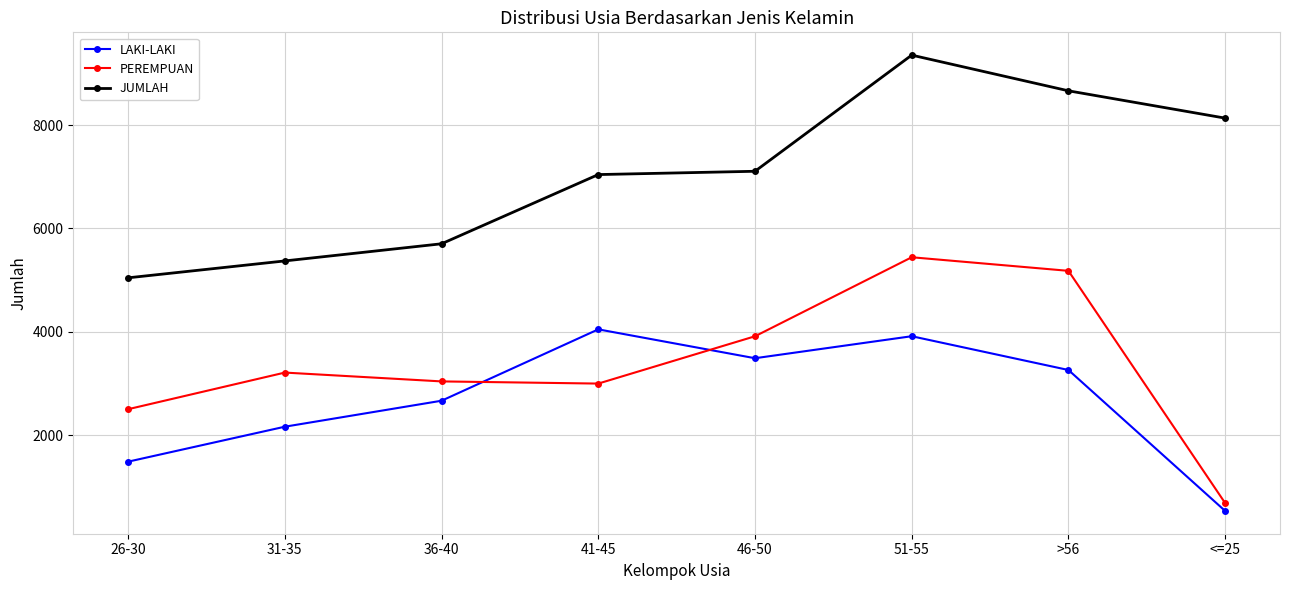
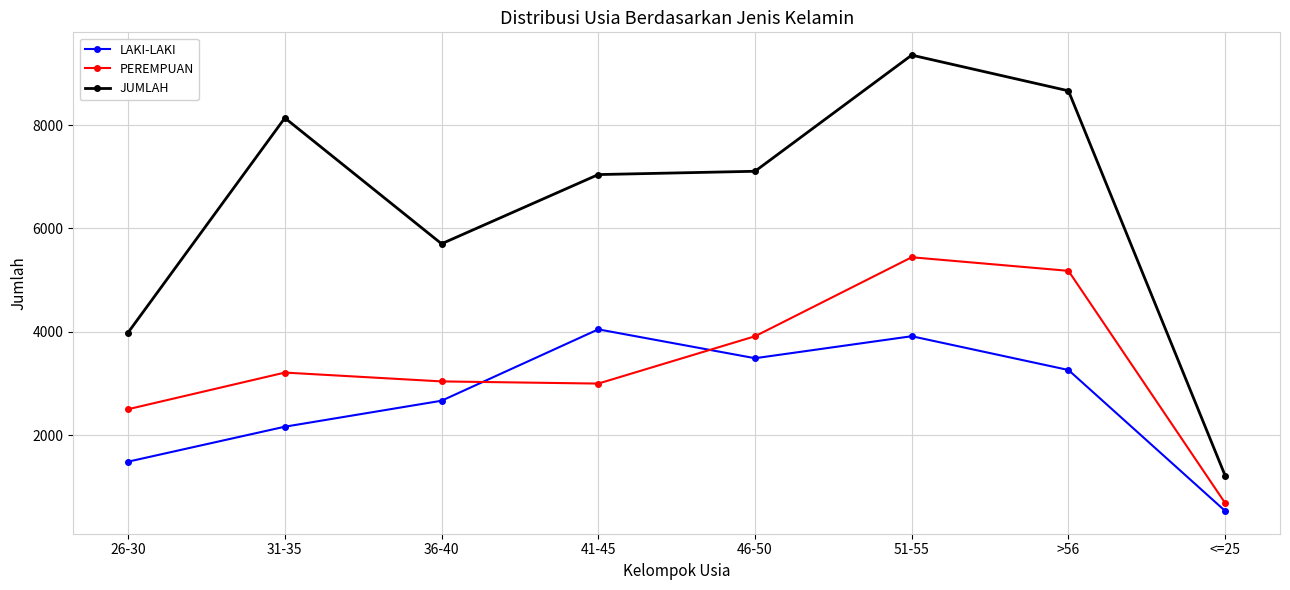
JUMLAH, 26-30: 5000 -> 4000
JUMLAH, 31-35: 5400 -> 8100
JUMLAH, <=25: 8100 -> 1200
